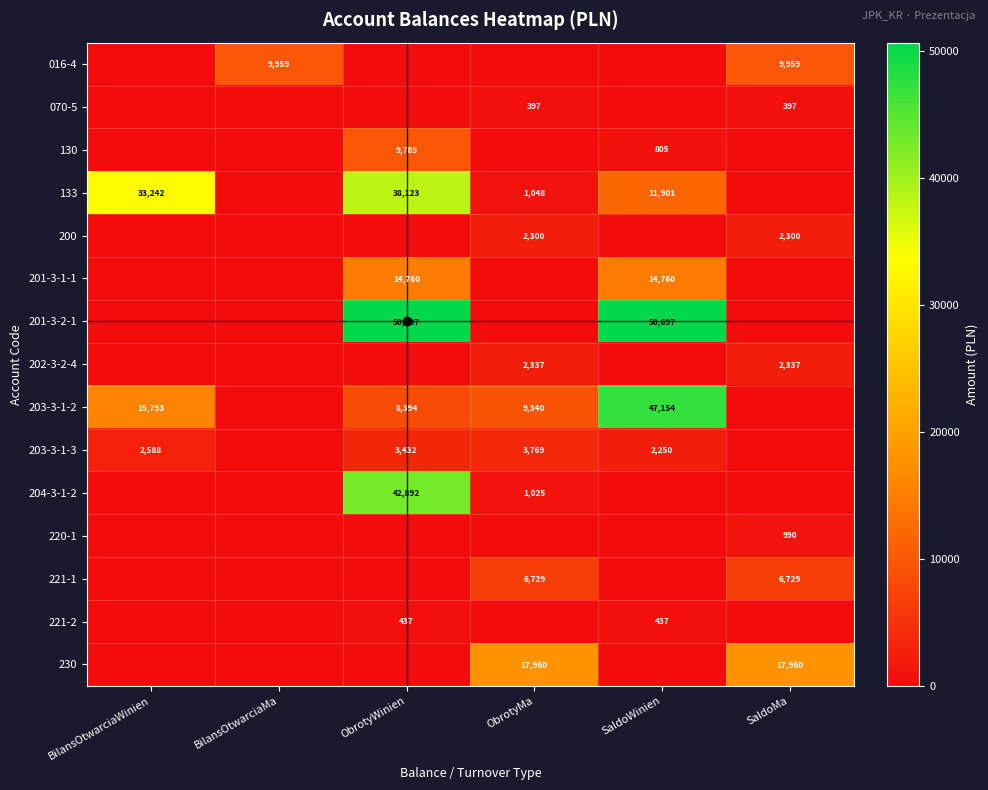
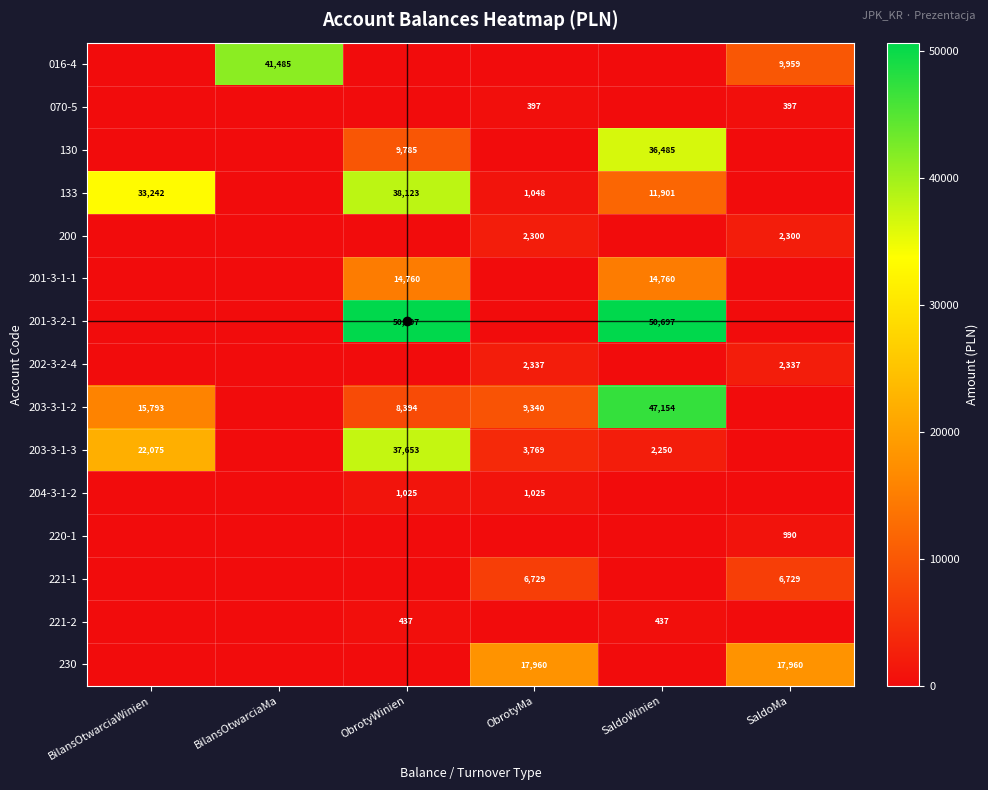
016-4, BilansOtwarciaMa: 9,959 -> 41,485
130, SaldoWinien: 805 -> 36,485
203-3-1-3, BilansOtwarciaWinien: 2,588 -> 22,075
203-3-1-3, ObrotyWinien: 3,432 -> 37,653
204-3-1-2, ObrotyWinien: 42,892 -> 1,025
